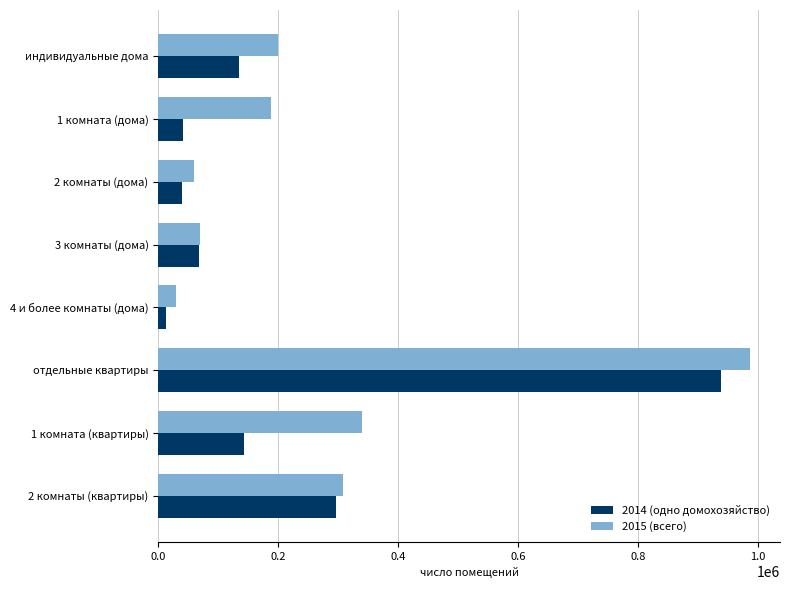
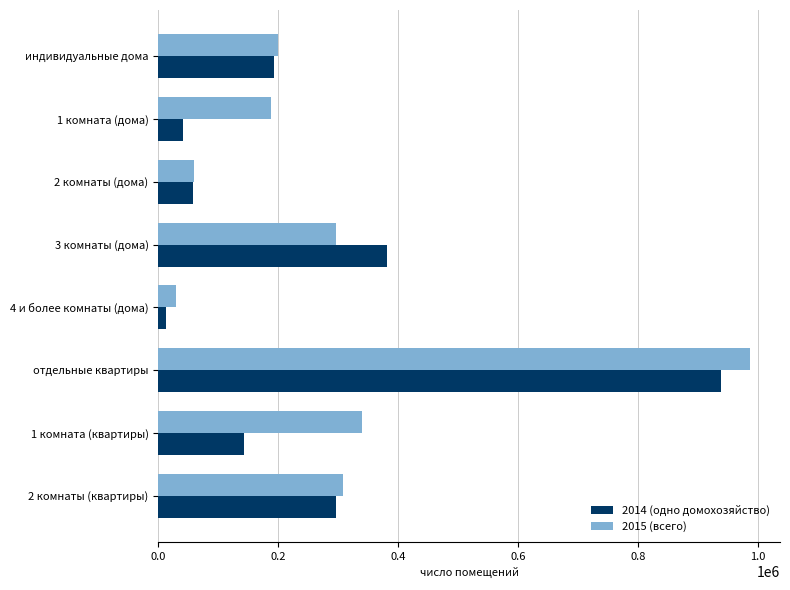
2014 (одно домохозяйство), индивидуальные дома: 130000 -> 190000
2014 (одно домохозяйство), 2 комнаты (дома): 40000 -> 60000
2015 (всего), 3 комнаты (дома): 70000 -> 300000
2014 (одно домохозяйство), 3 комнаты (дома): 70000 -> 380000
